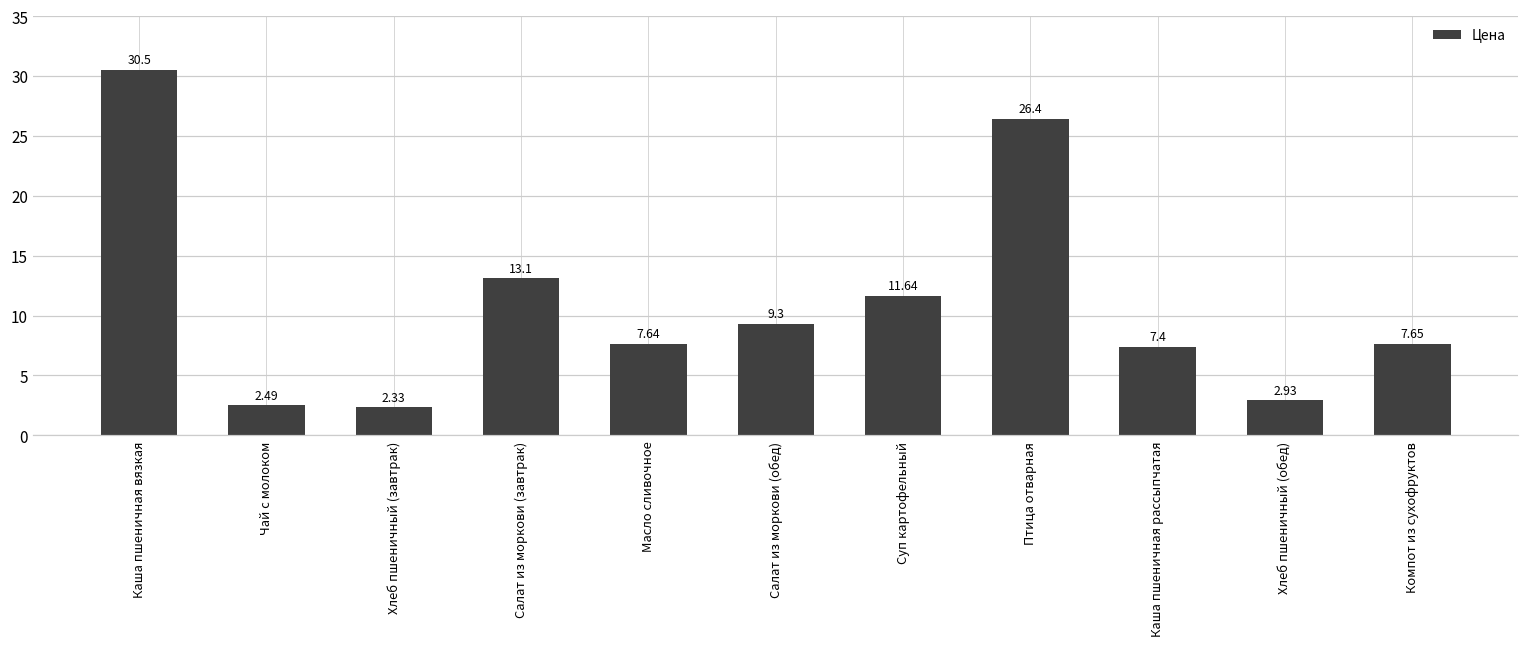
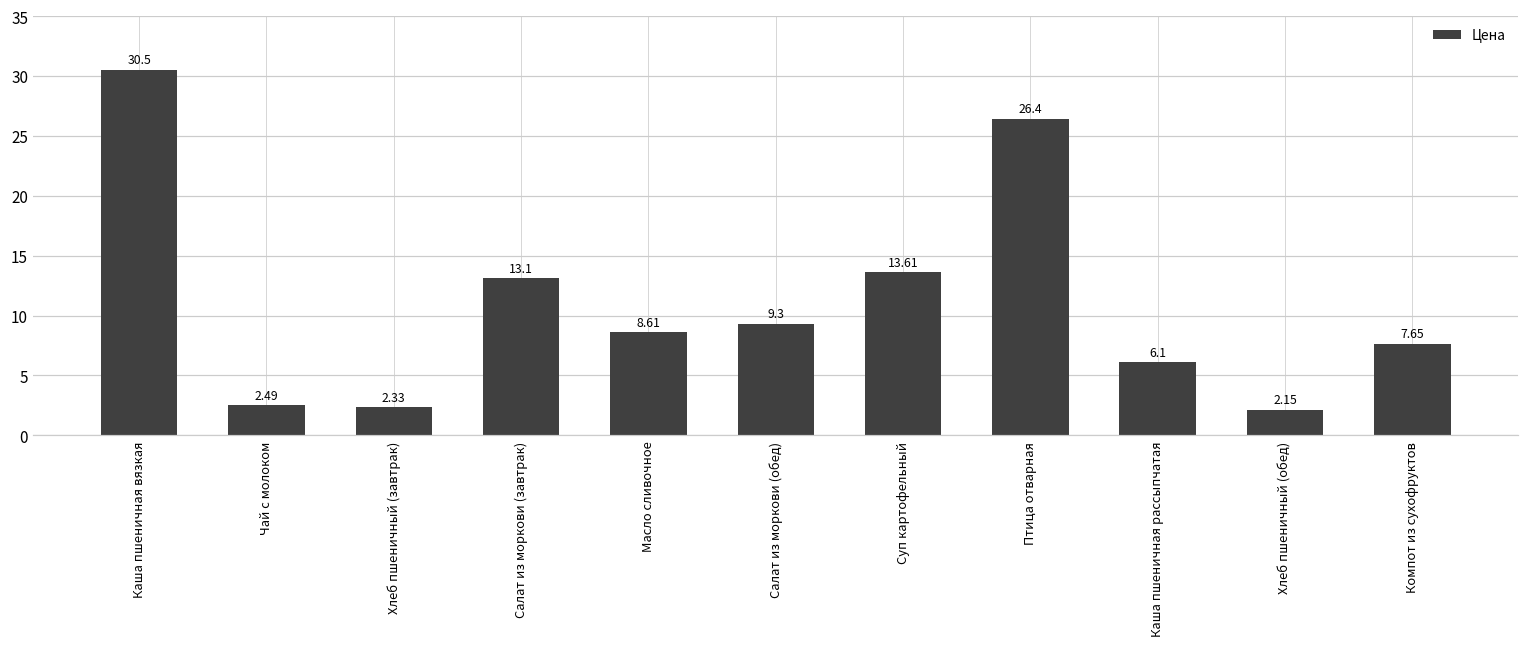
Масло сливочное: 7.64 -> 8.61
Суп картофельный: 11.64 -> 13.61
Каша пшеничная рассыпчатая: 7.4 -> 6.1
Хлеб пшеничный (обед): 2.93 -> 2.15
